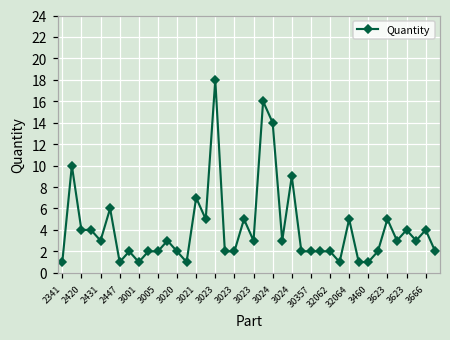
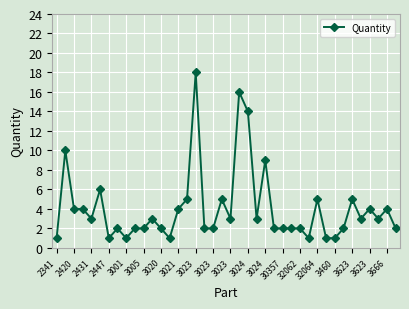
3021: 7 -> 4
